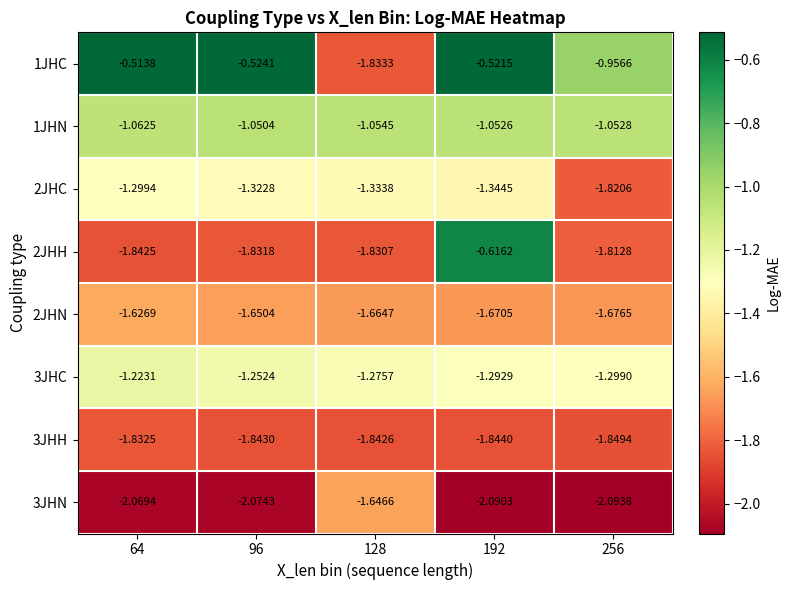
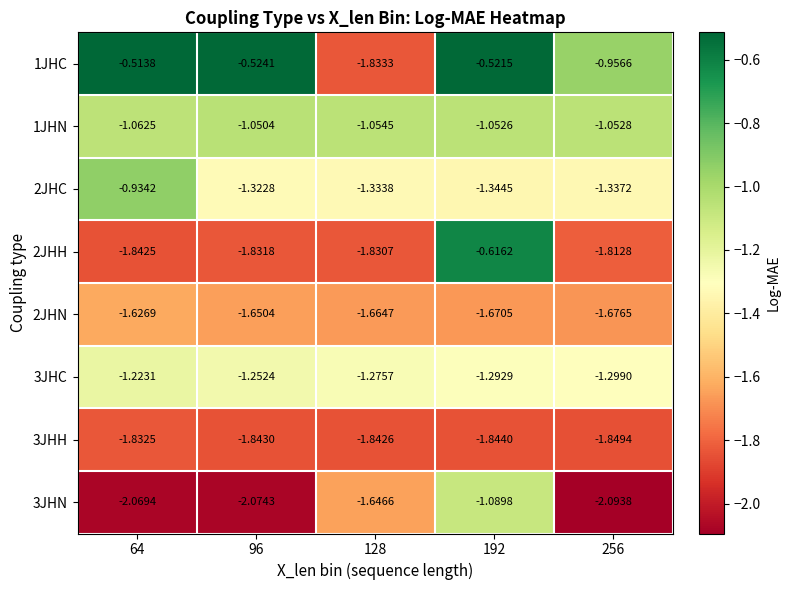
2JHC, 64: -1.2994 -> -0.9342
2JHC, 256: -1.8206 -> -1.3372
3JHN, 192: -2.0903 -> -1.0898
